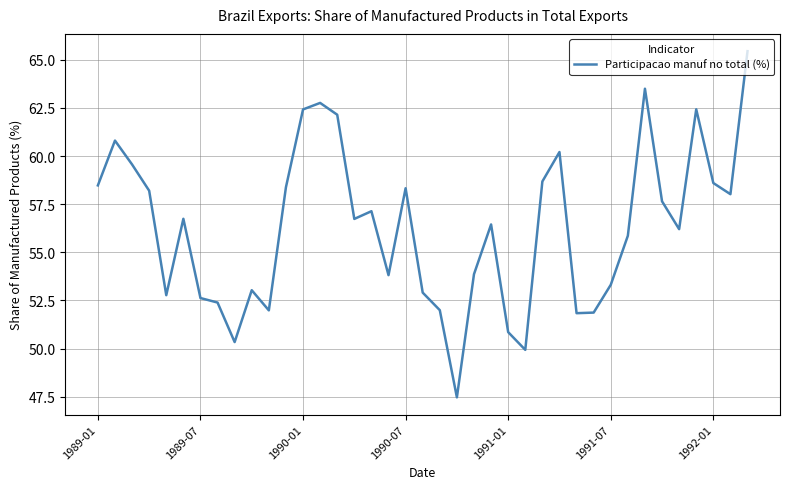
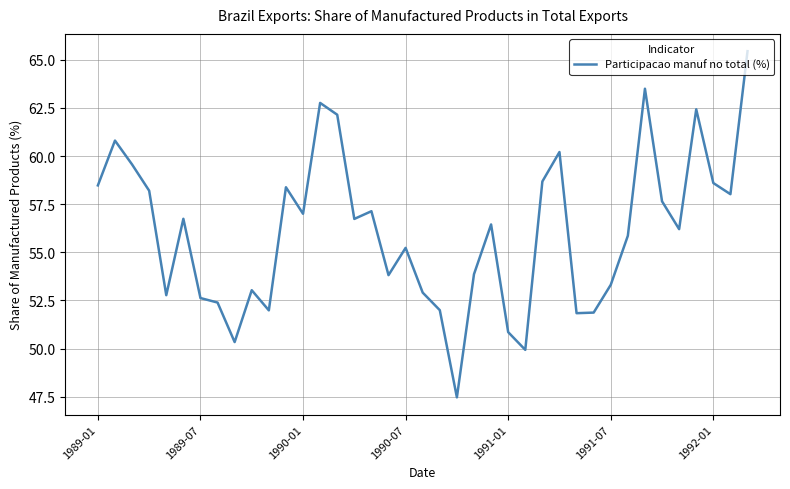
1990-01: 62.4 -> 57.0
1990-07: 58.3 -> 55.2
